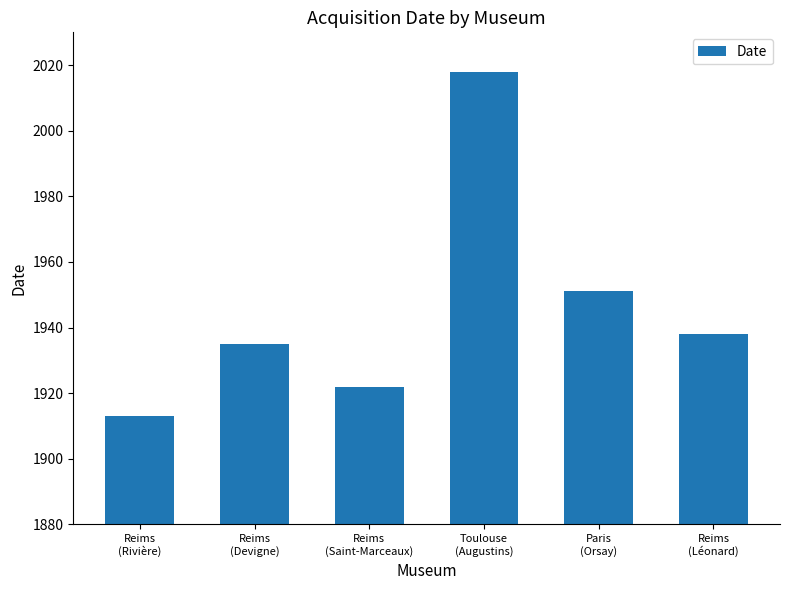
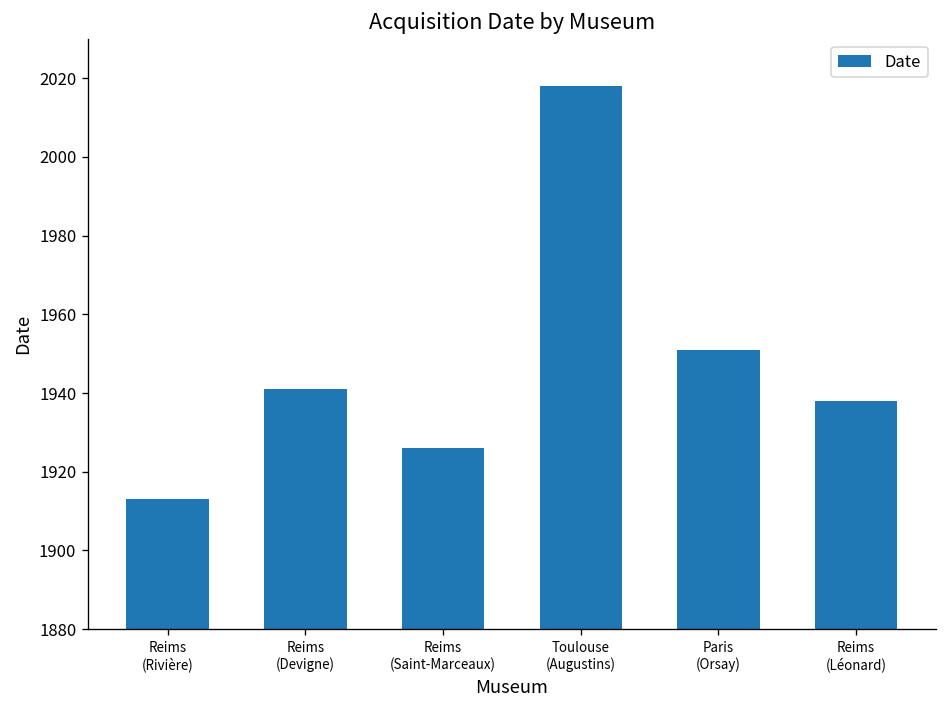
Reims (Devigne): 1935 -> 1941
Reims (Saint-Marceaux): 1922 -> 1926
